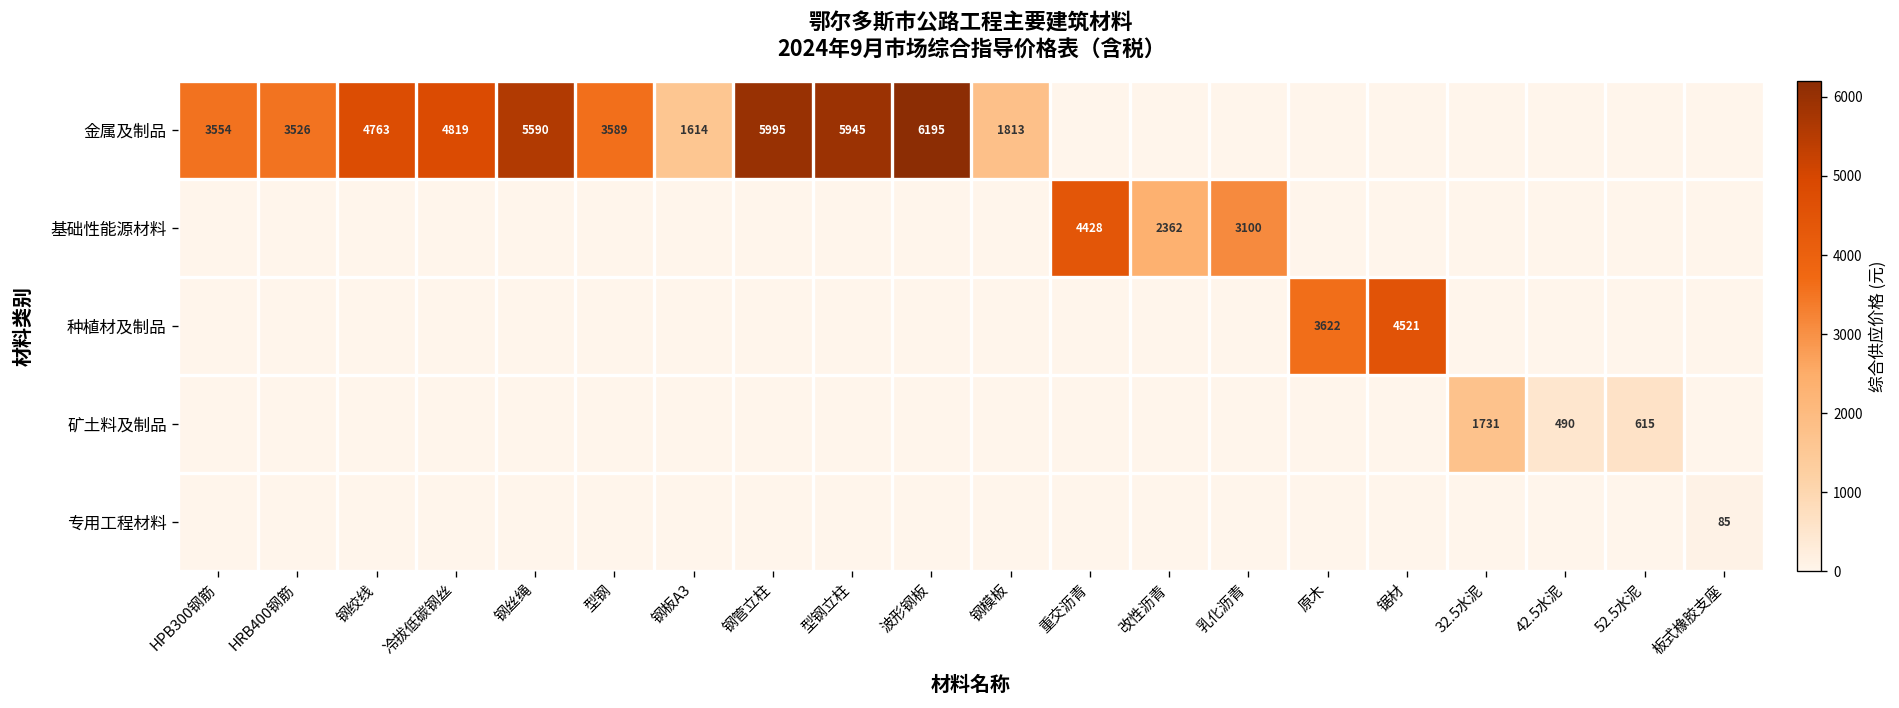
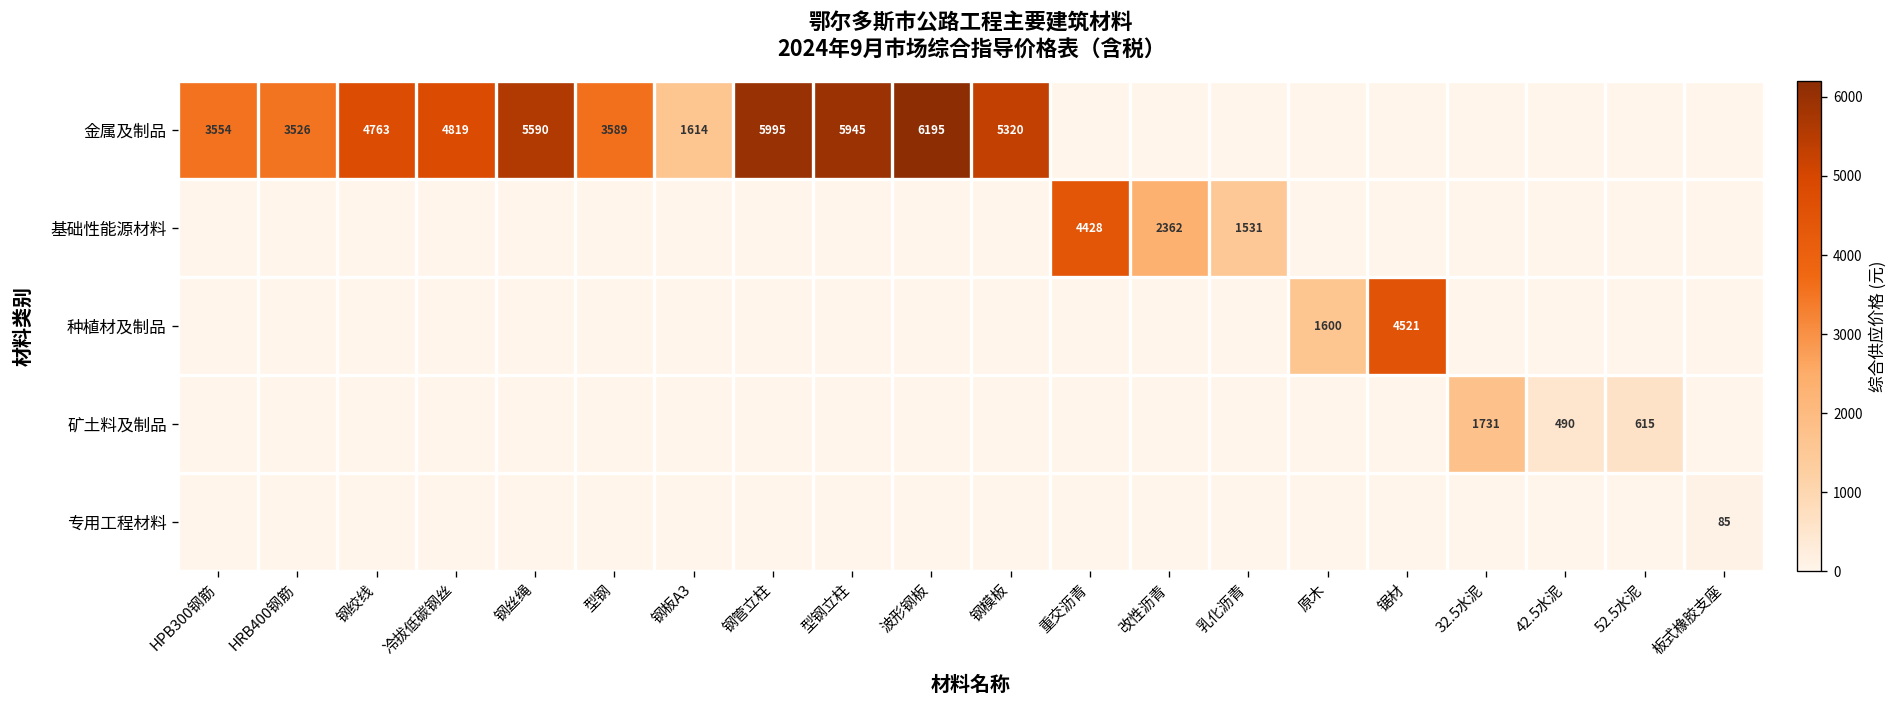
金属及制品, 钢模板: 1813 -> 5320
基础性能源材料, 乳化沥青: 3100 -> 1531
种植材及制品, 原木: 3622 -> 1600
